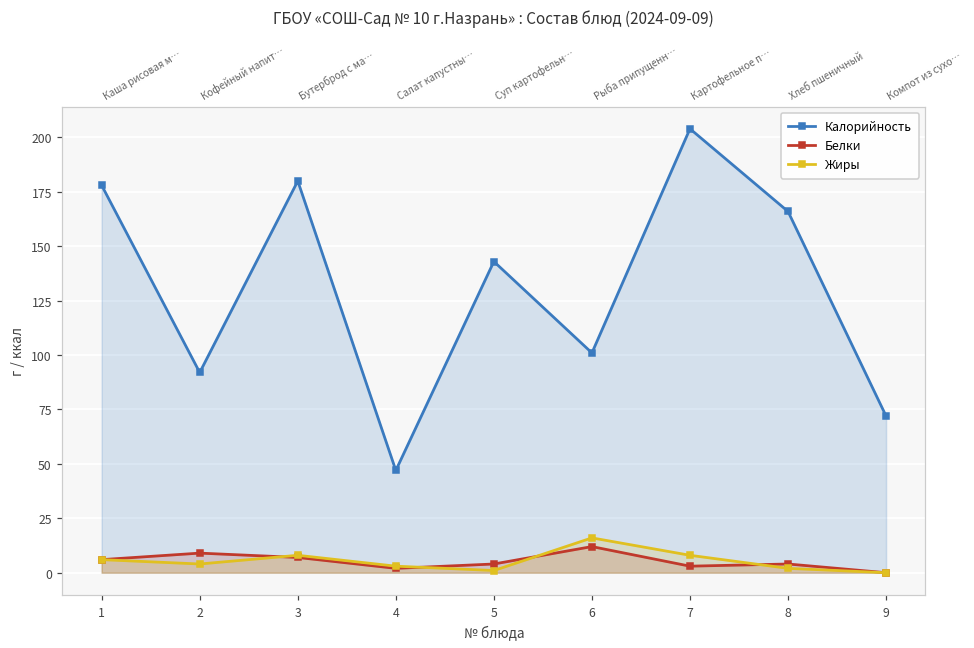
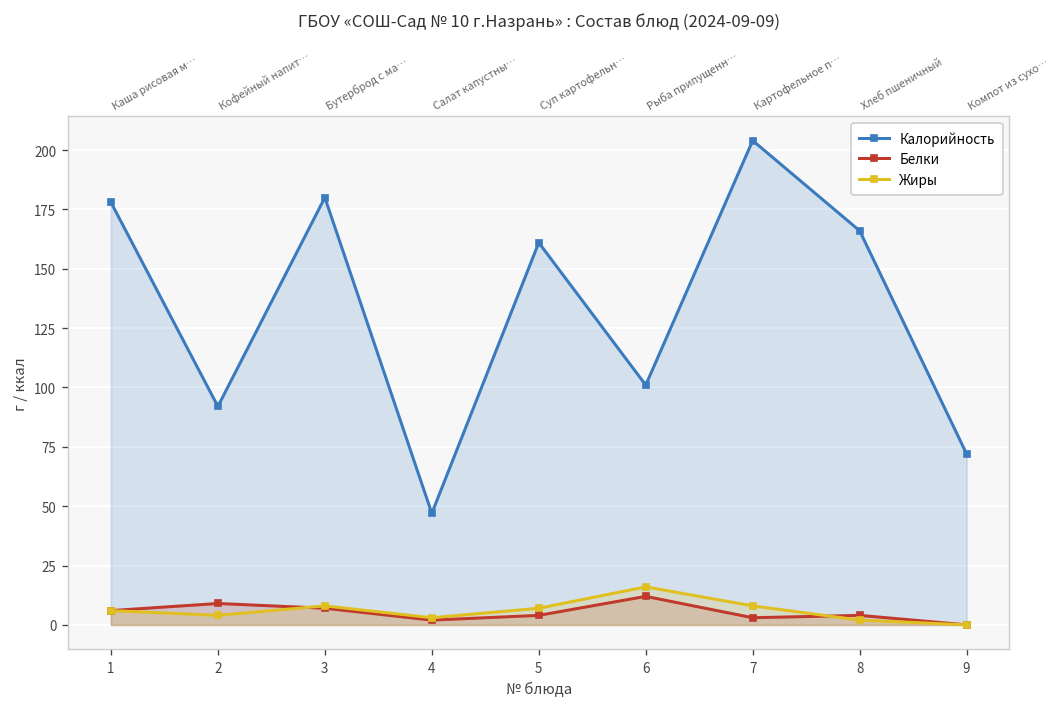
Калорийность, 5: 143 -> 161
Жиры, 5: 1 -> 7
